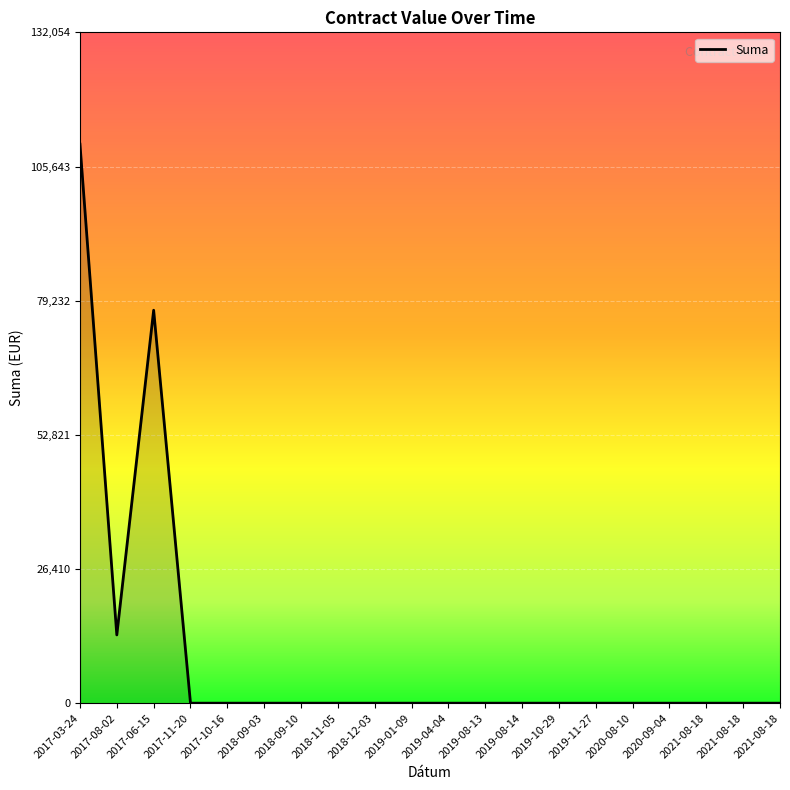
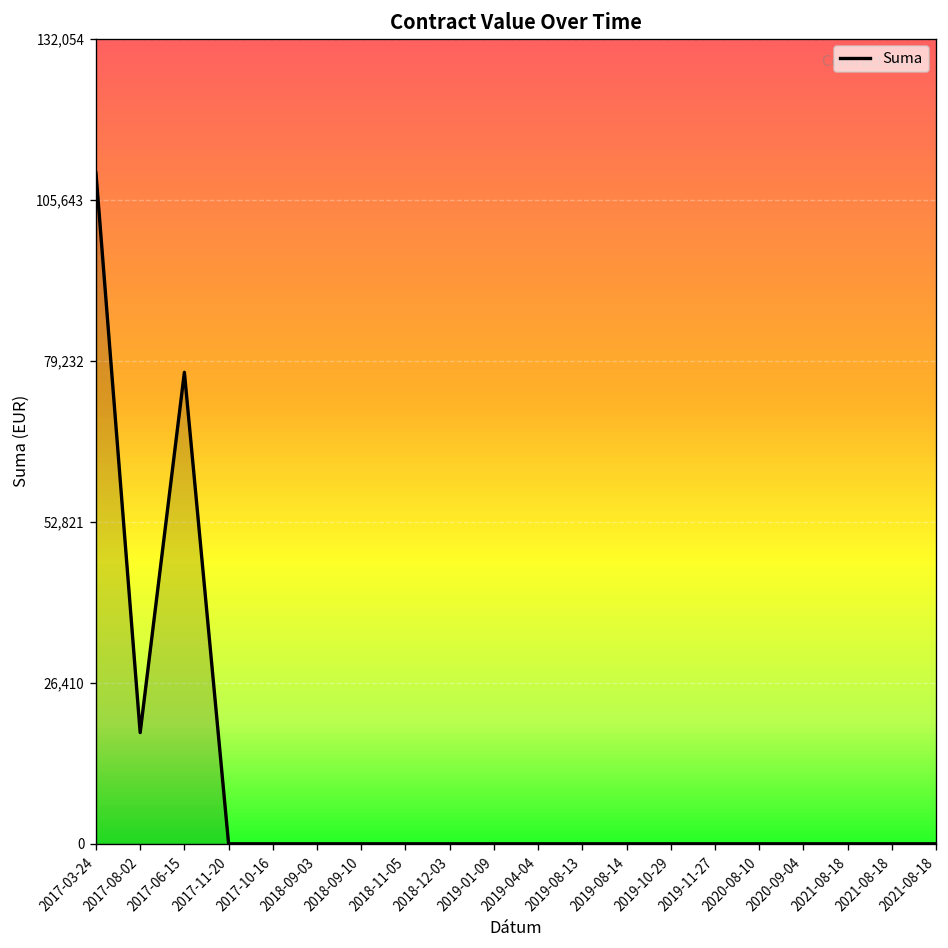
2017-08-02: 13,000 -> 18,000
